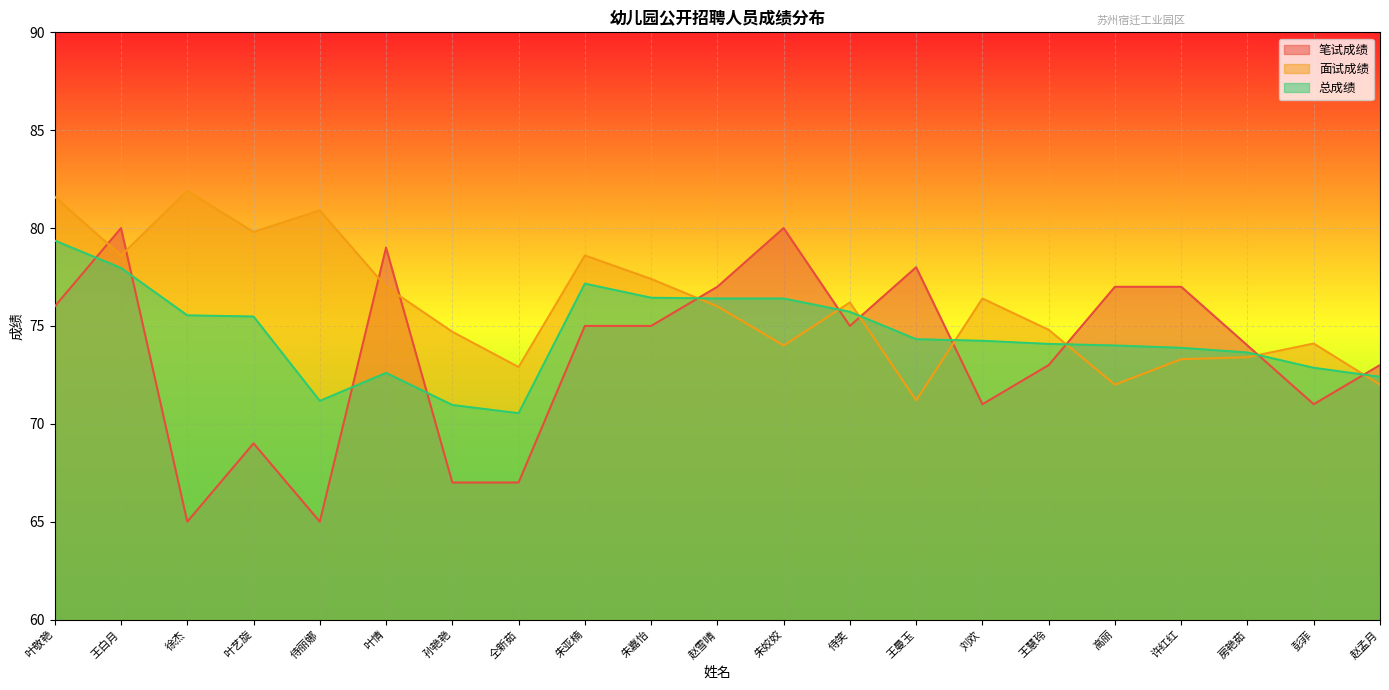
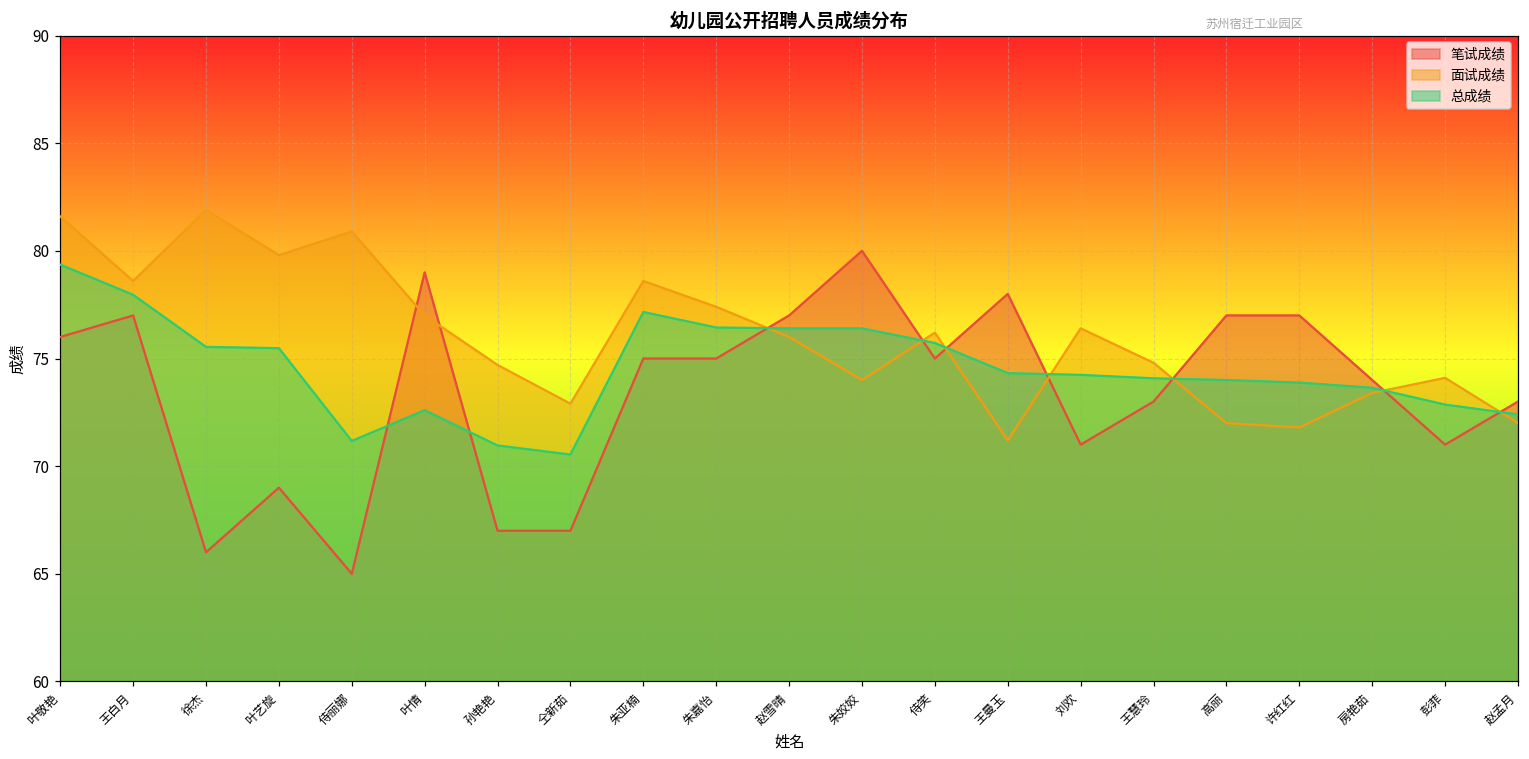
笔试成绩, 王白月: 80 -> 77
笔试成绩, 徐杰: 65 -> 66
面试成绩, 许红红: 73.3 -> 71.8
